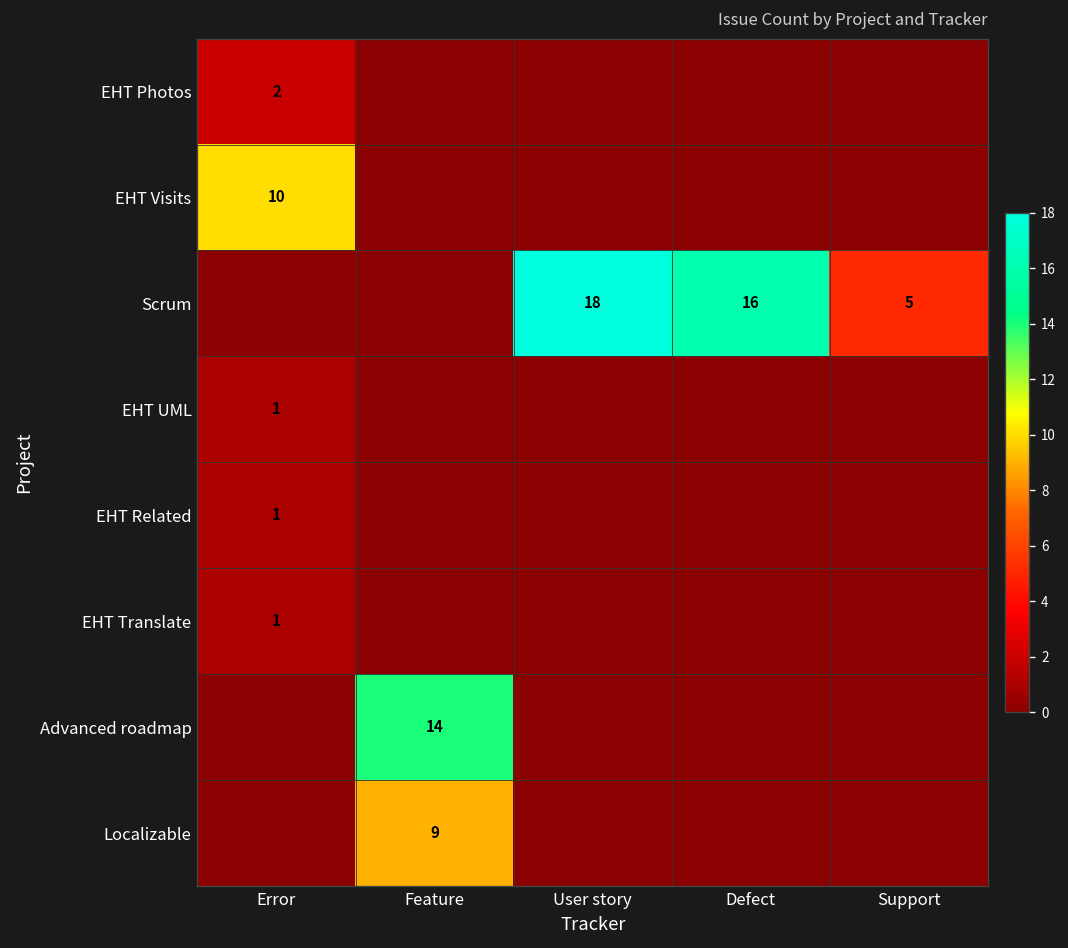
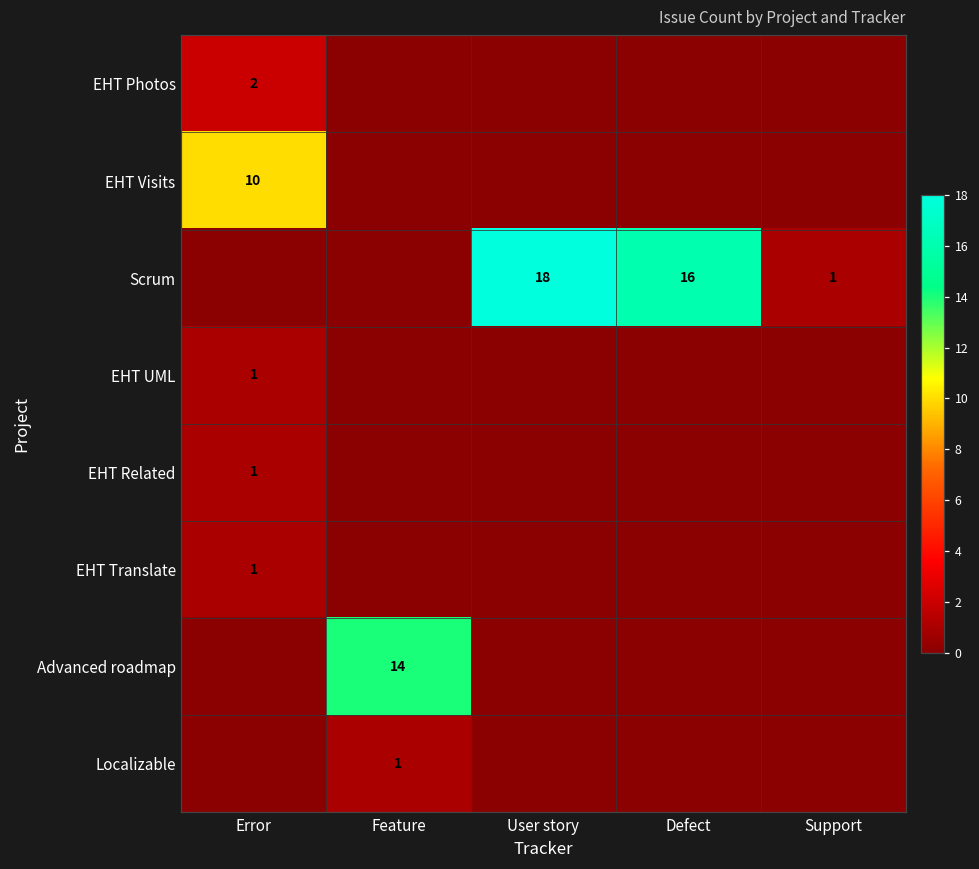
Scrum, Support: 5 -> 1
Localizable, Feature: 9 -> 1
